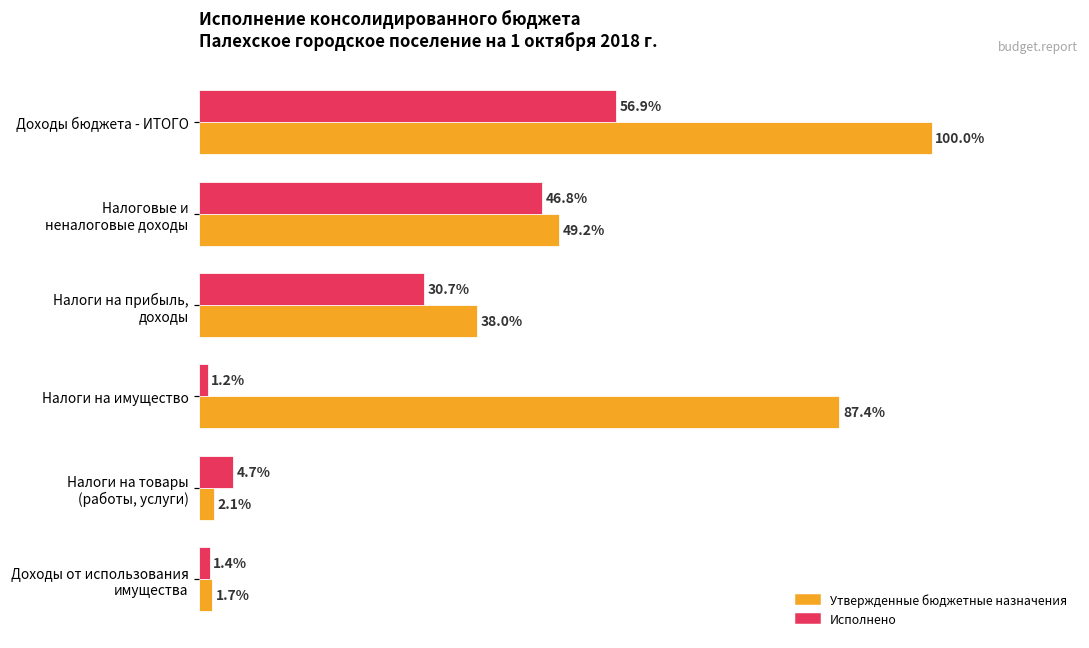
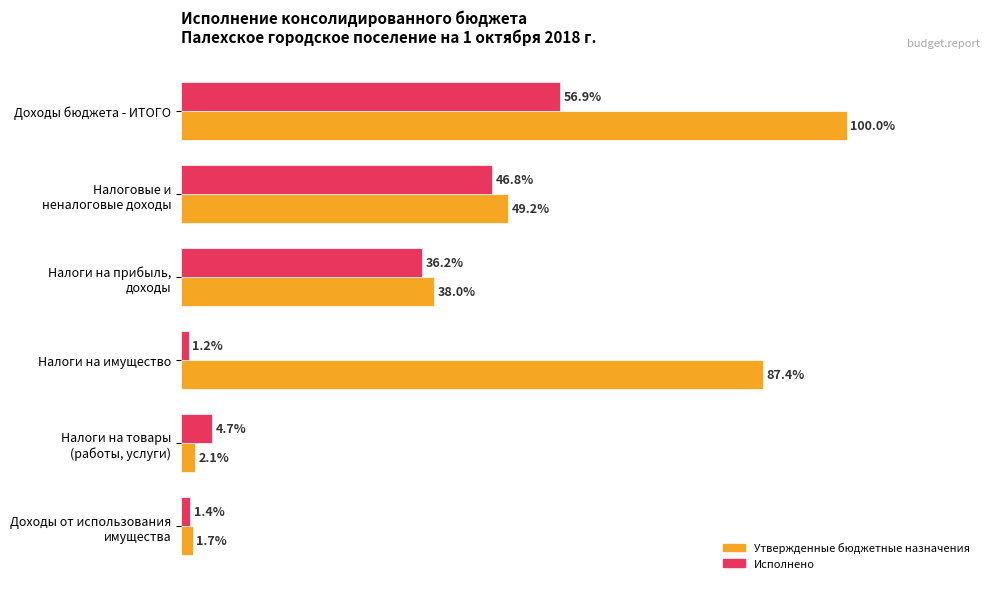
Исполнено, Налоги на прибыль, доходы: 30.7% -> 36.2%
